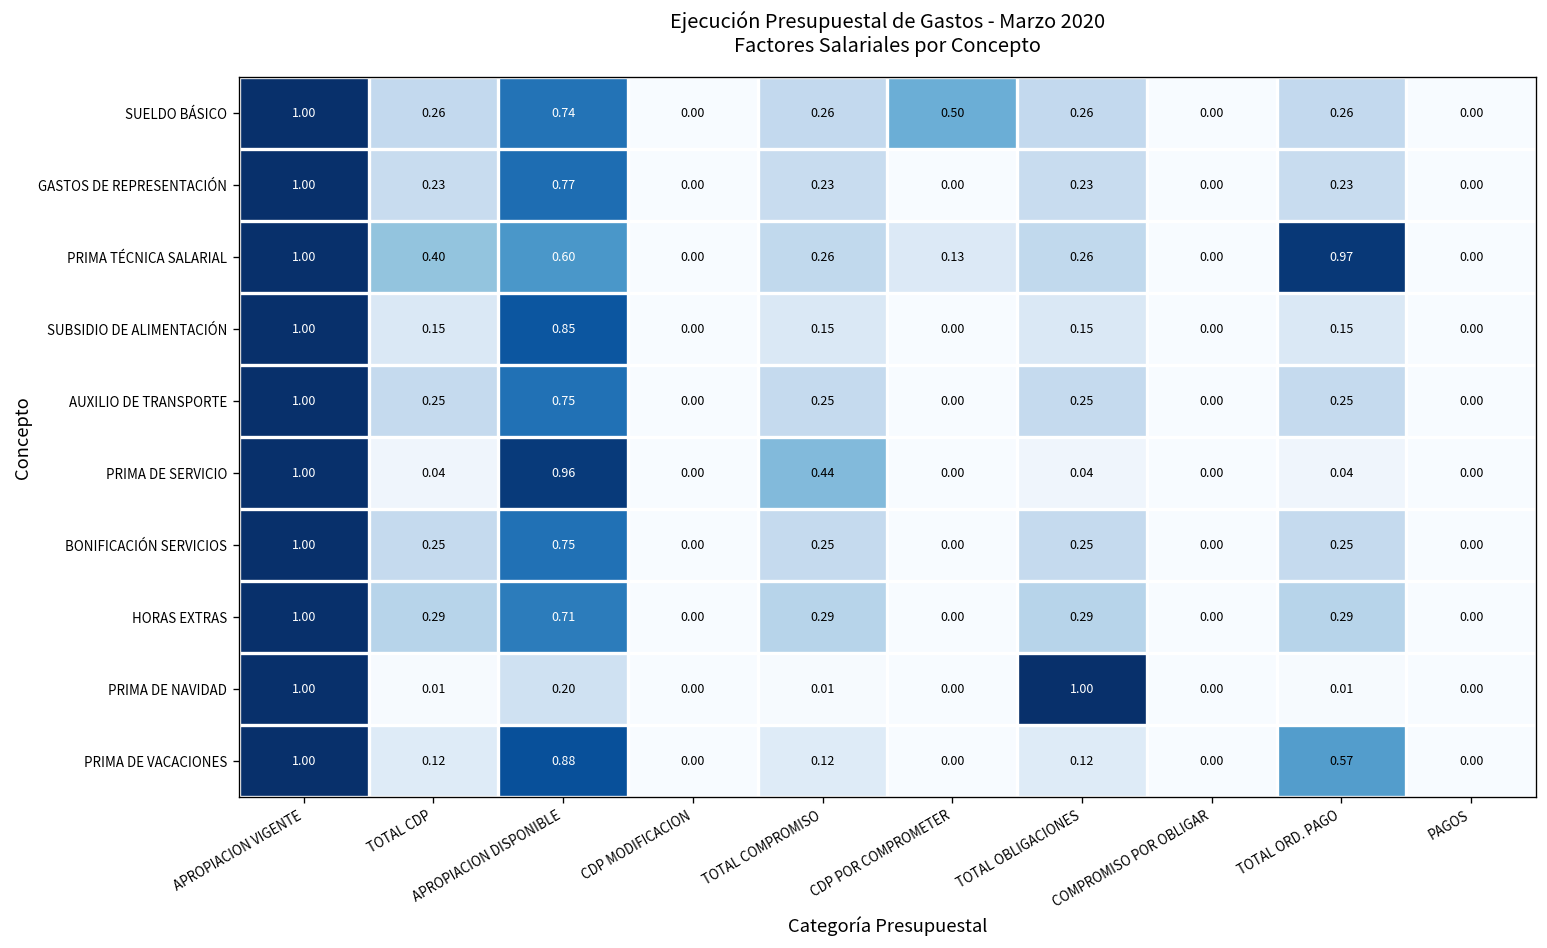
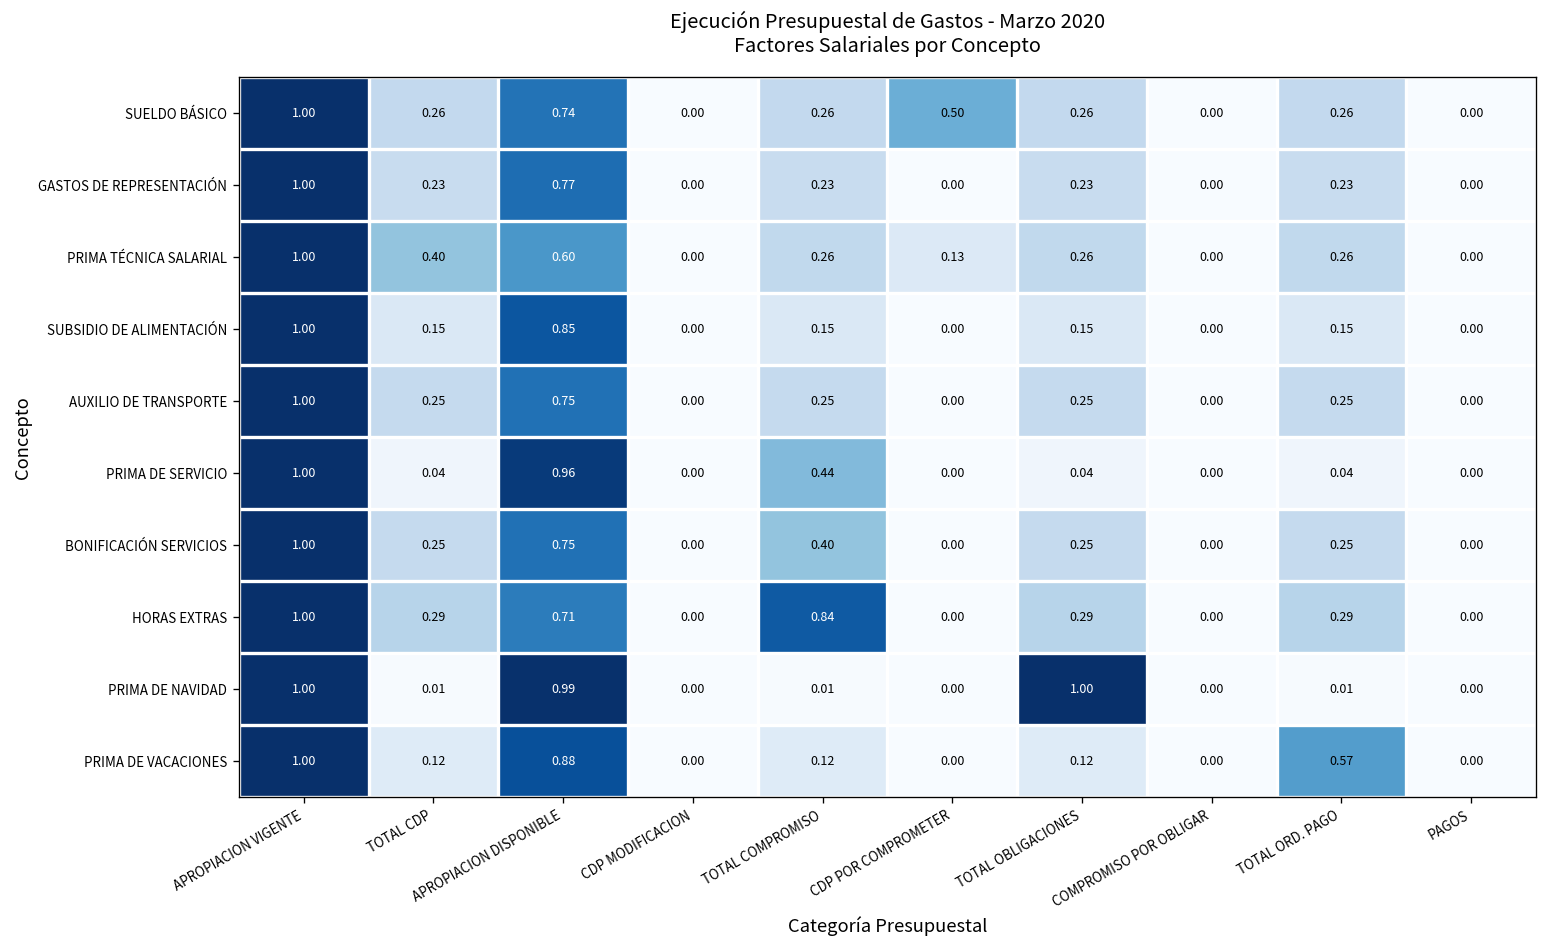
PRIMA TÉCNICA SALARIAL, TOTAL ORD. PAGO: 0.97 -> 0.26
BONIFICACIÓN SERVICIOS, TOTAL COMPROMISO: 0.25 -> 0.40
HORAS EXTRAS, TOTAL COMPROMISO: 0.29 -> 0.84
PRIMA DE NAVIDAD, APROPIACION DISPONIBLE: 0.20 -> 0.99
